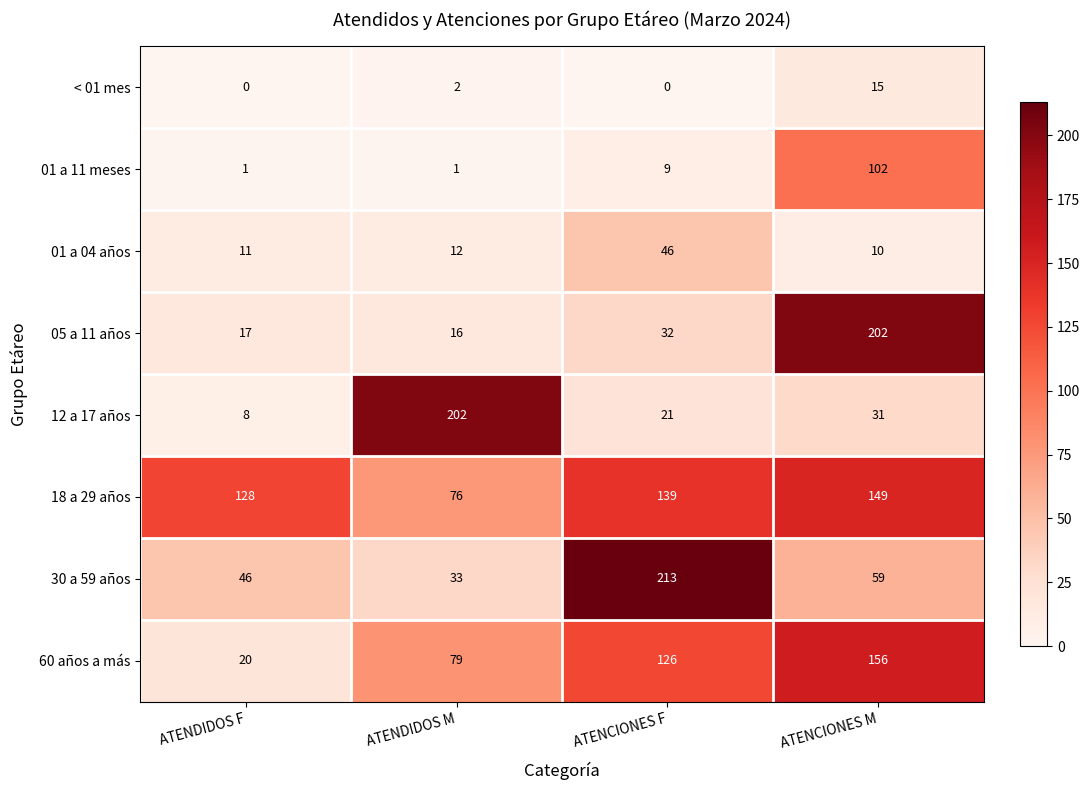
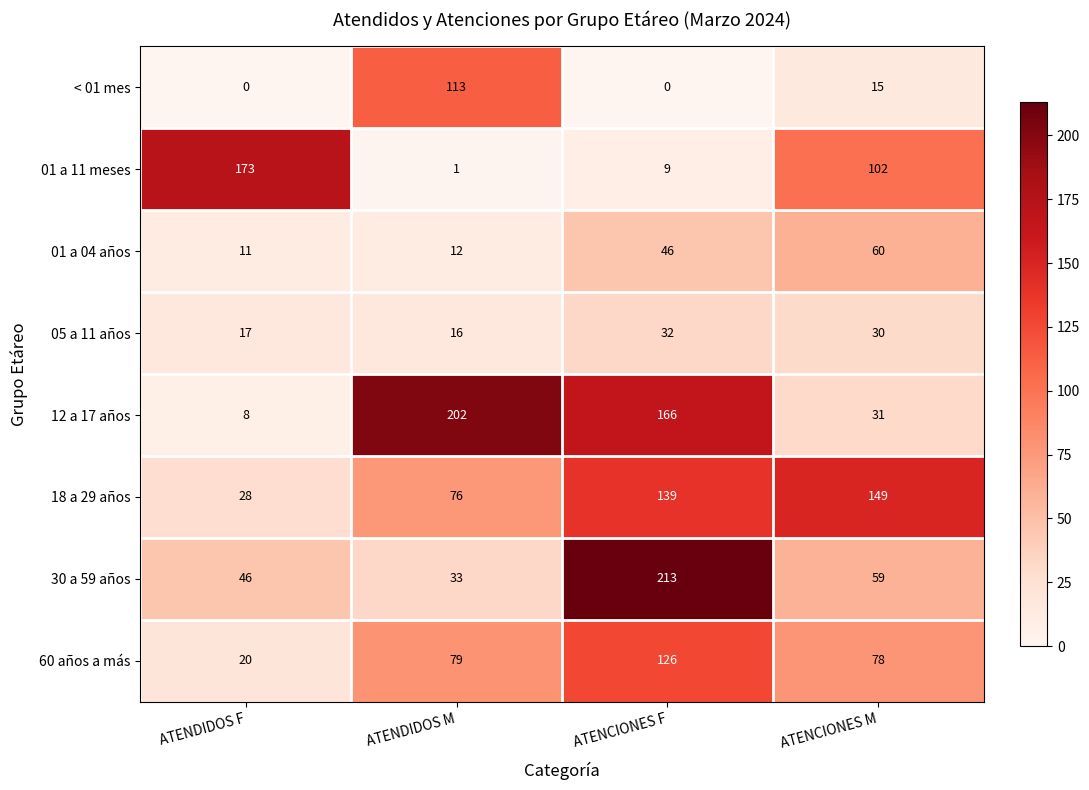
< 01 mes, ATENDIDOS M: 2 -> 113
01 a 11 meses, ATENDIDOS F: 1 -> 173
01 a 04 años, ATENCIONES M: 10 -> 60
05 a 11 años, ATENCIONES M: 202 -> 30
12 a 17 años, ATENCIONES F: 21 -> 166
18 a 29 años, ATENDIDOS F: 128 -> 28
60 años a más, ATENCIONES M: 156 -> 78
